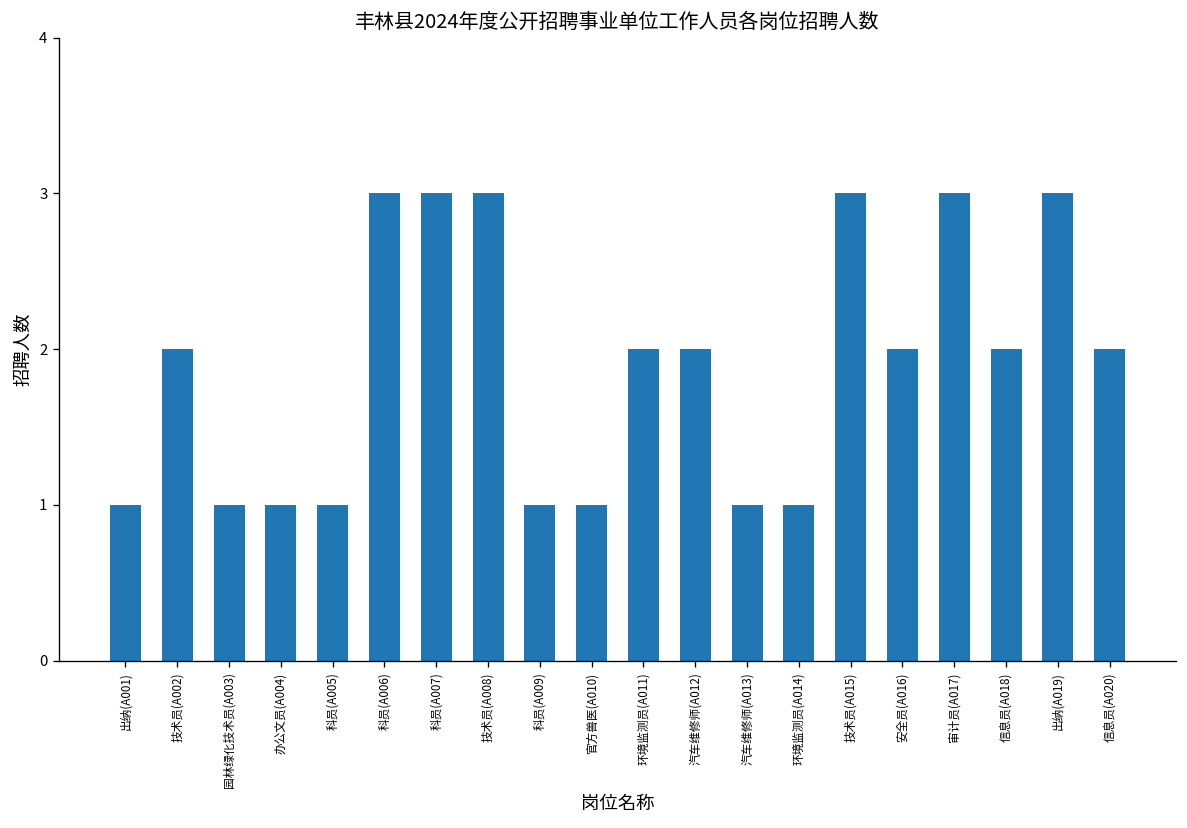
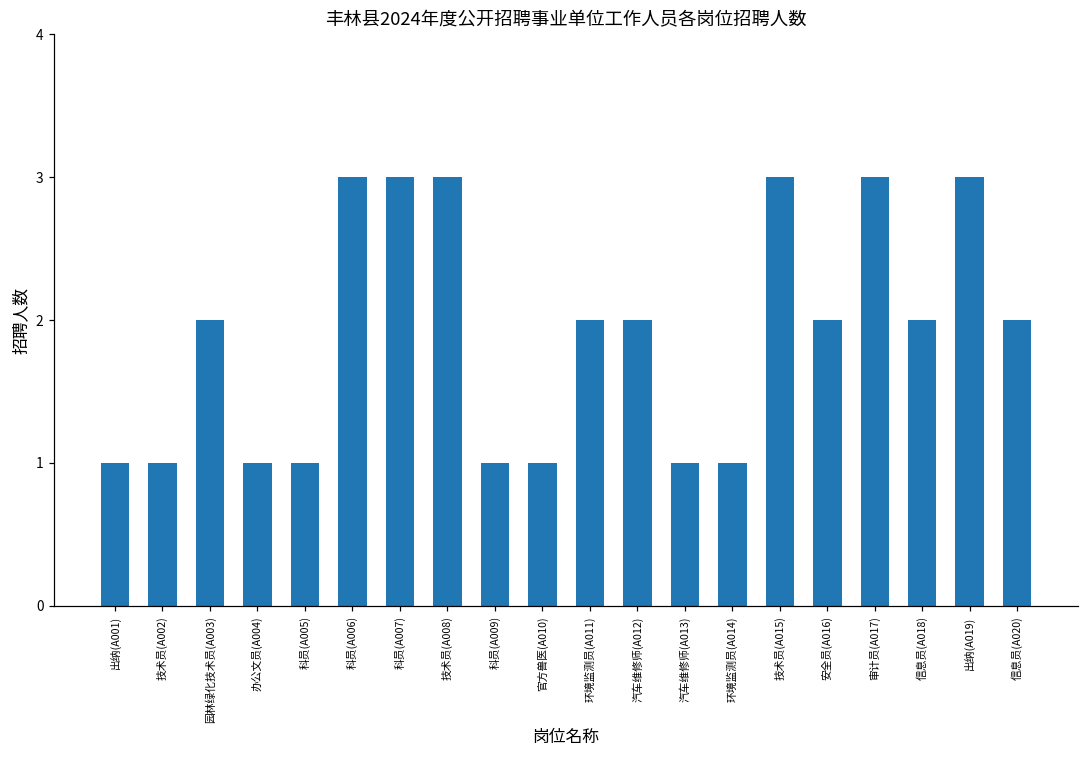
技术员(A002): 2 -> 1
园林绿化技术员(A003): 1 -> 2
